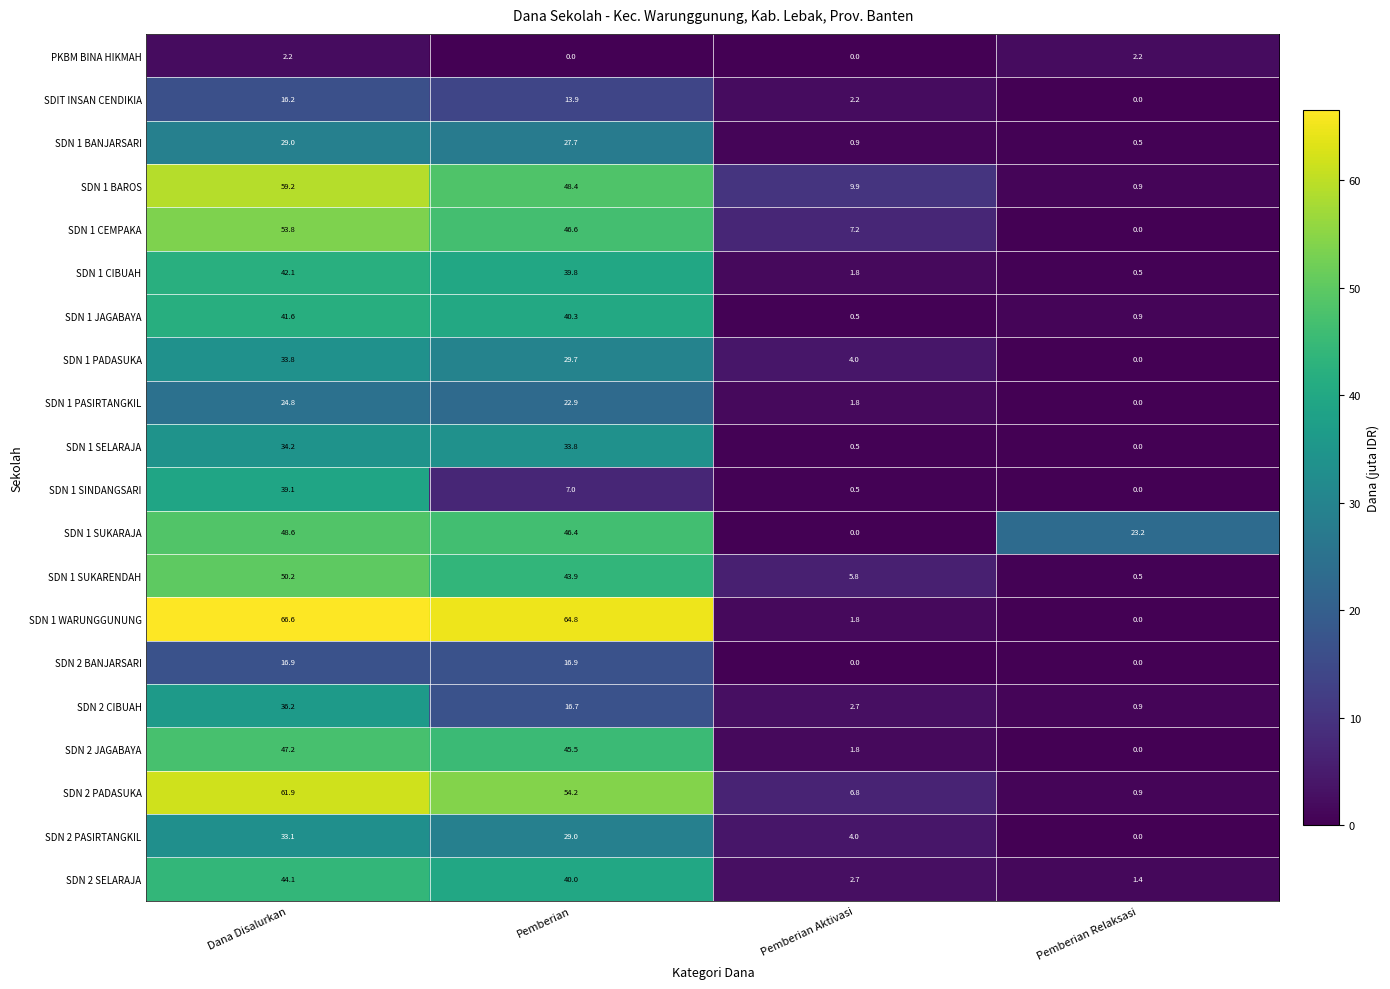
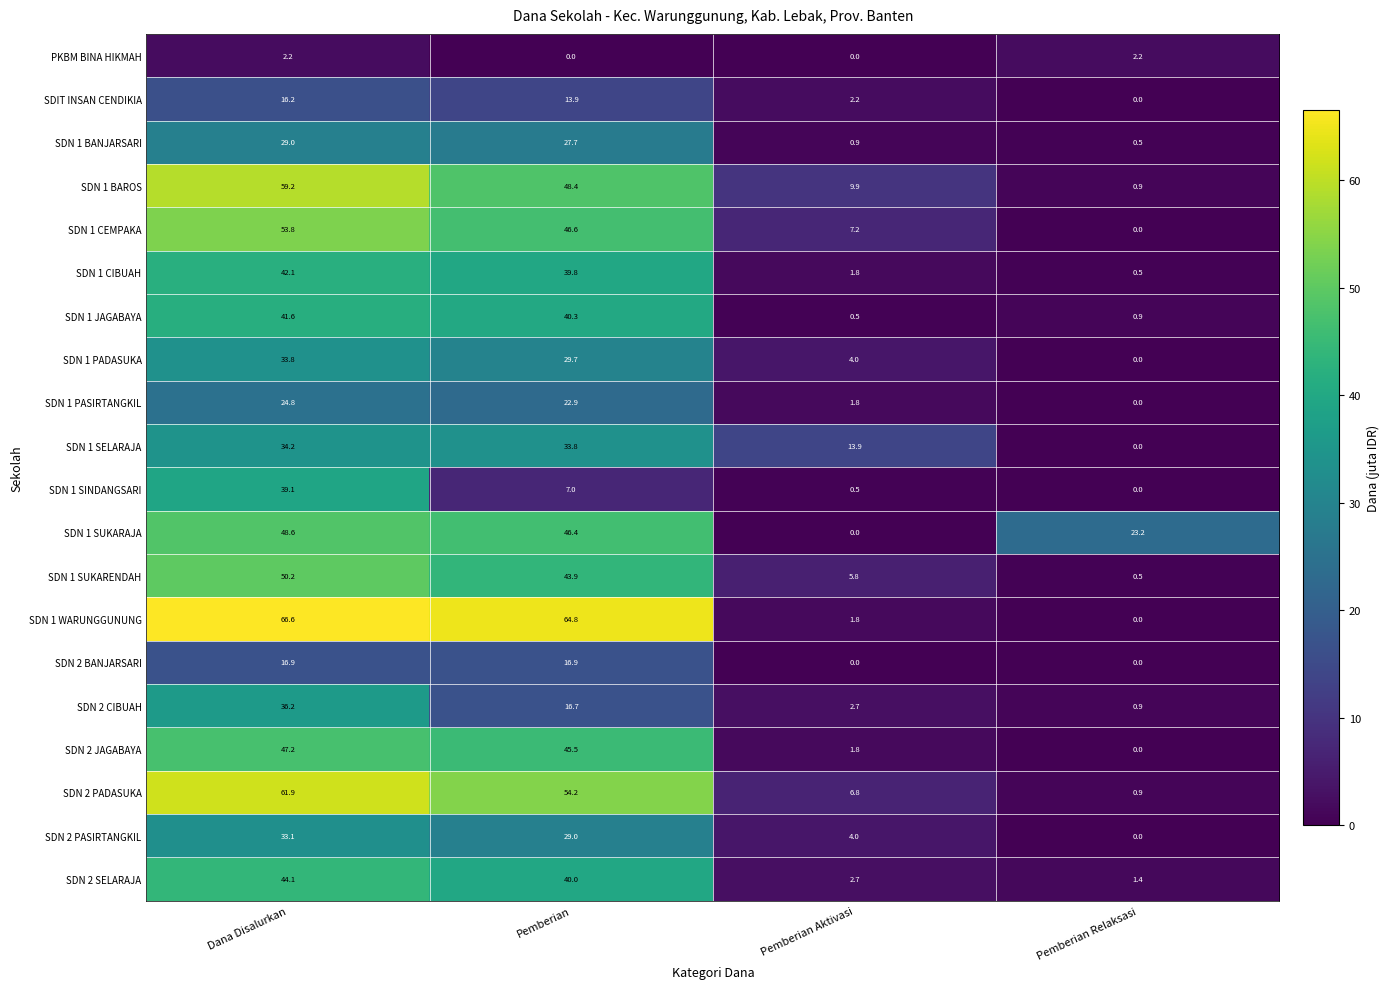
SDN 1 SELARAJA, Pemberian Aktivasi: 0.5 -> 13.9
